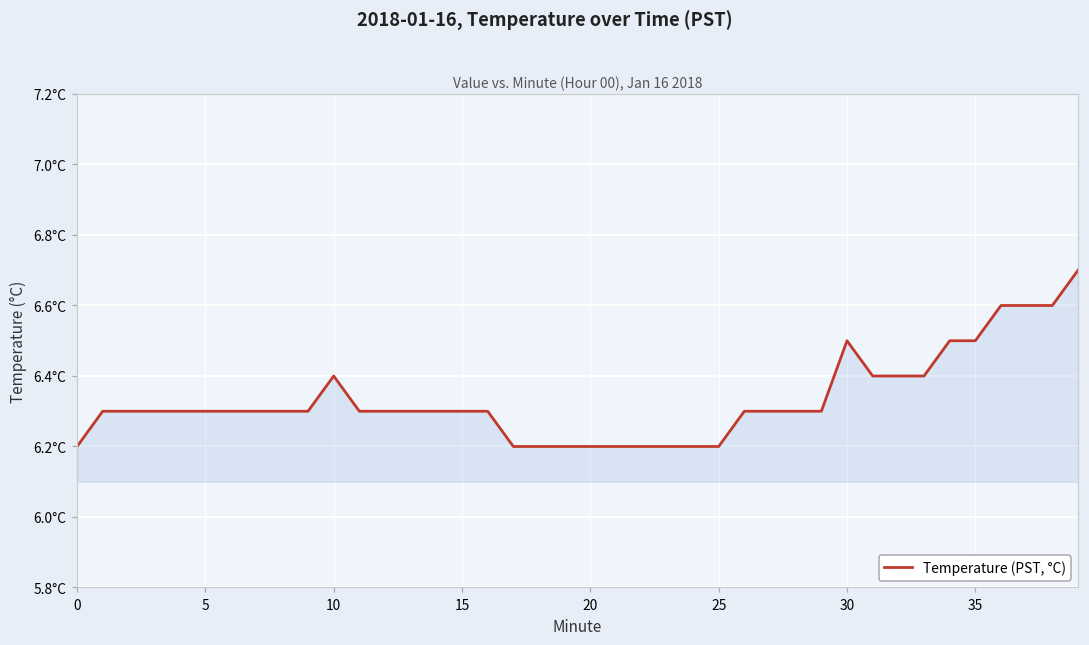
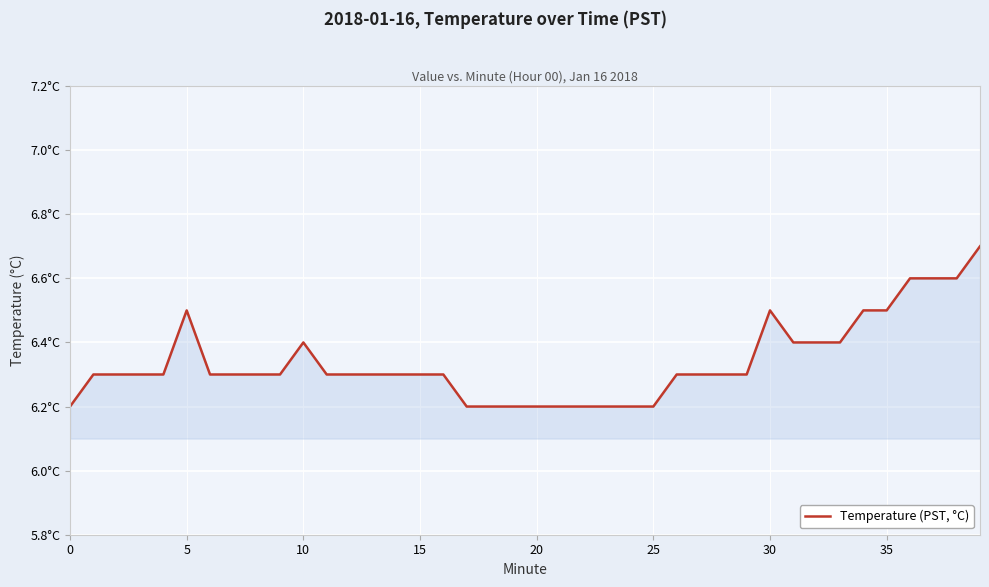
5: 6.3°C -> 6.5°C
